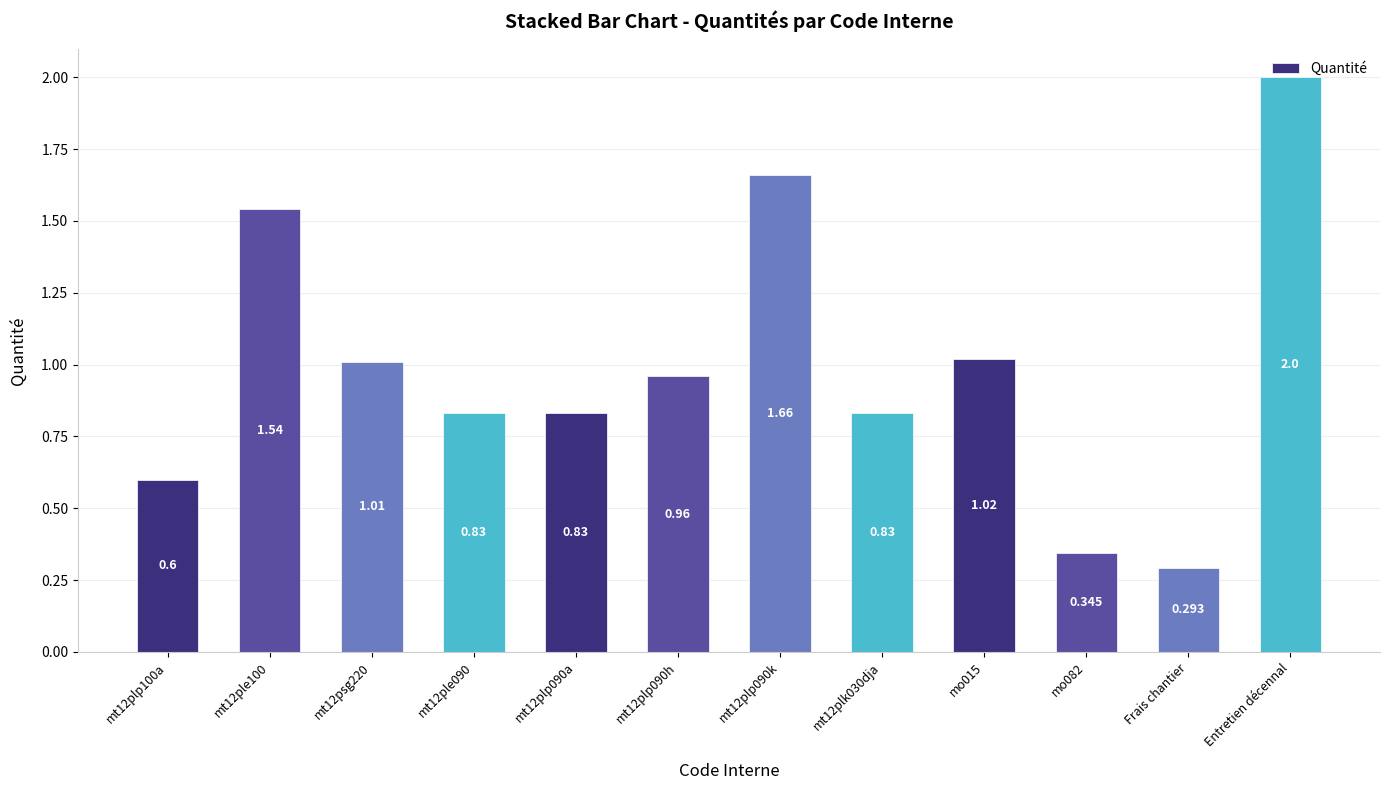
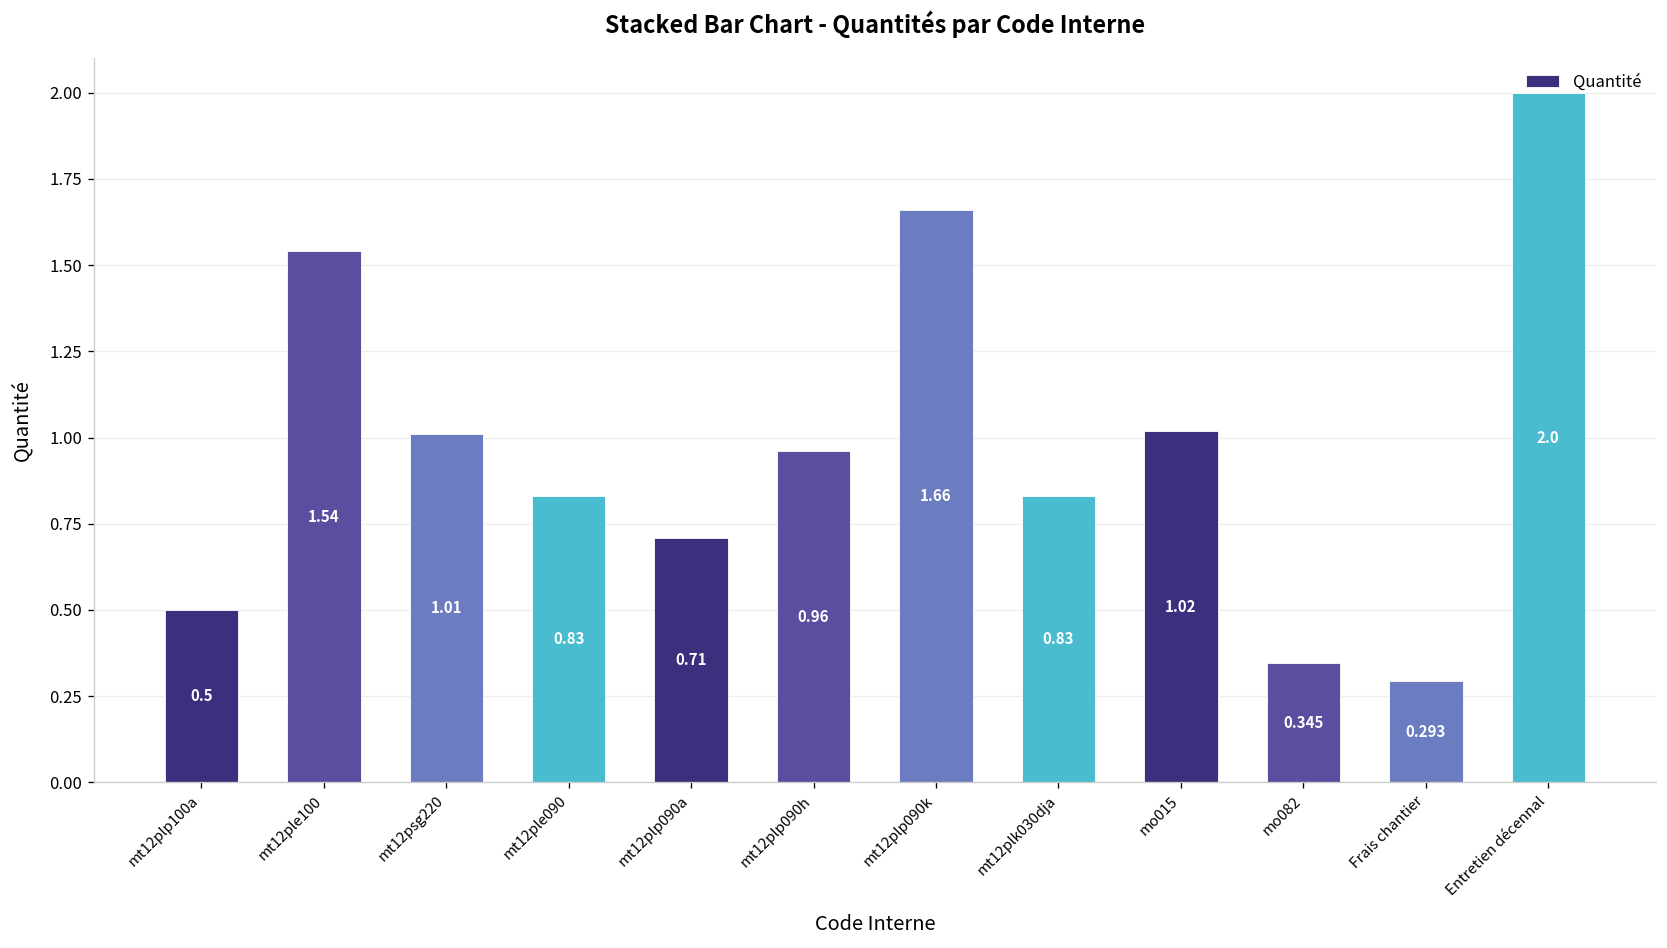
mt12plp100a: 0.6 -> 0.5
mt12plp090a: 0.83 -> 0.71
